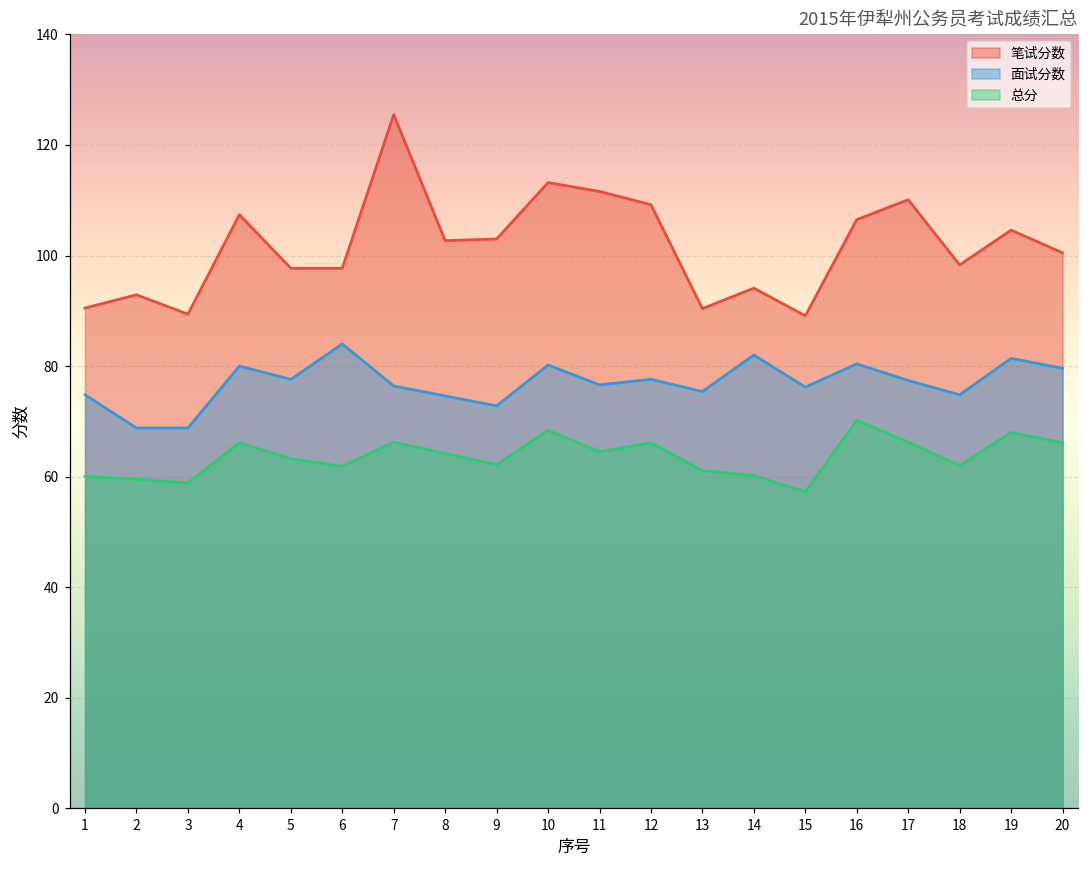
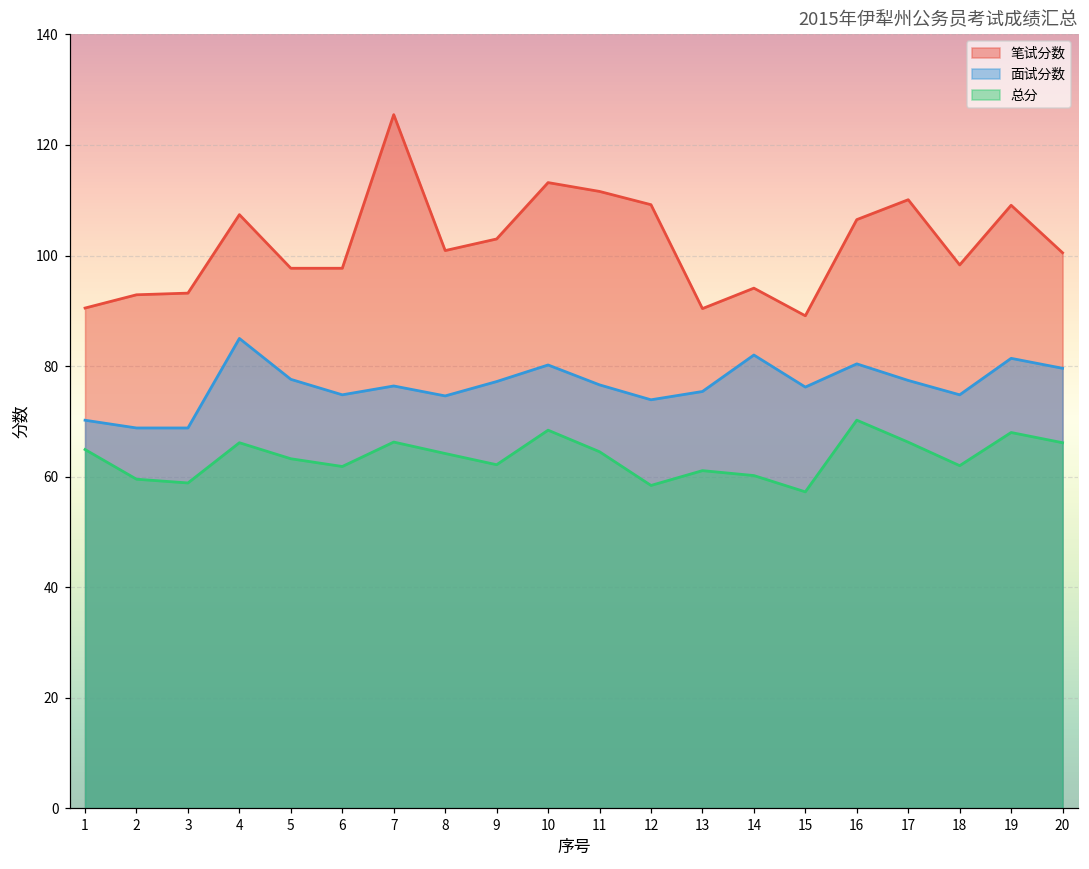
面试分数, 1: 75 -> 70
总分, 1: 60 -> 65
笔试分数, 3: 89 -> 93
面试分数, 4: 80 -> 85
面试分数, 6: 84 -> 75
笔试分数, 8: 103 -> 101
面试分数, 9: 73 -> 77
面试分数, 12: 78 -> 74
总分, 12: 66 -> 58
笔试分数, 19: 105 -> 109
